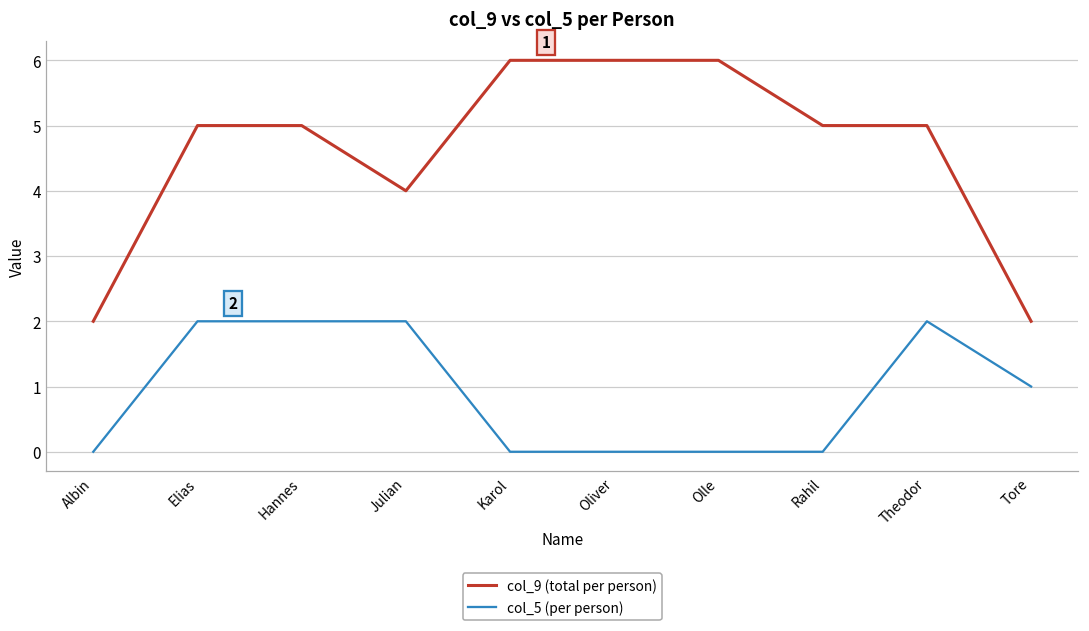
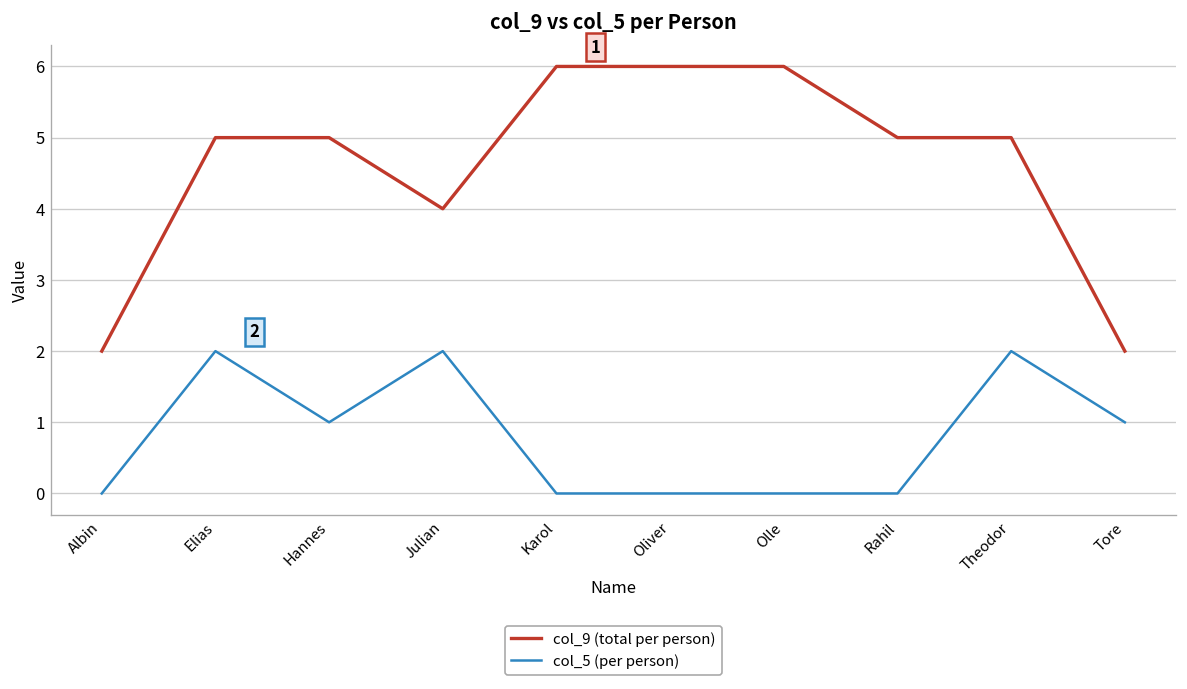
col_5 (per person), Hannes: 2 -> 1
